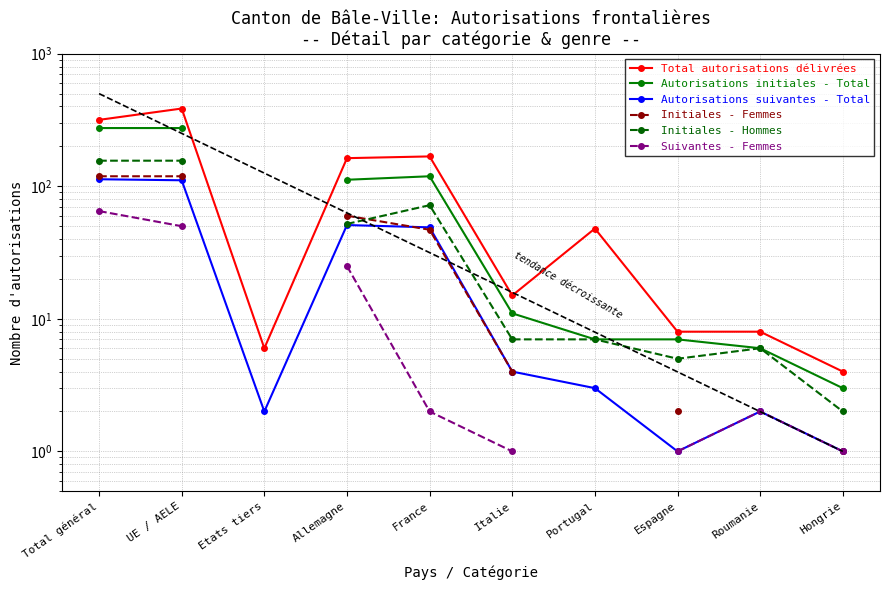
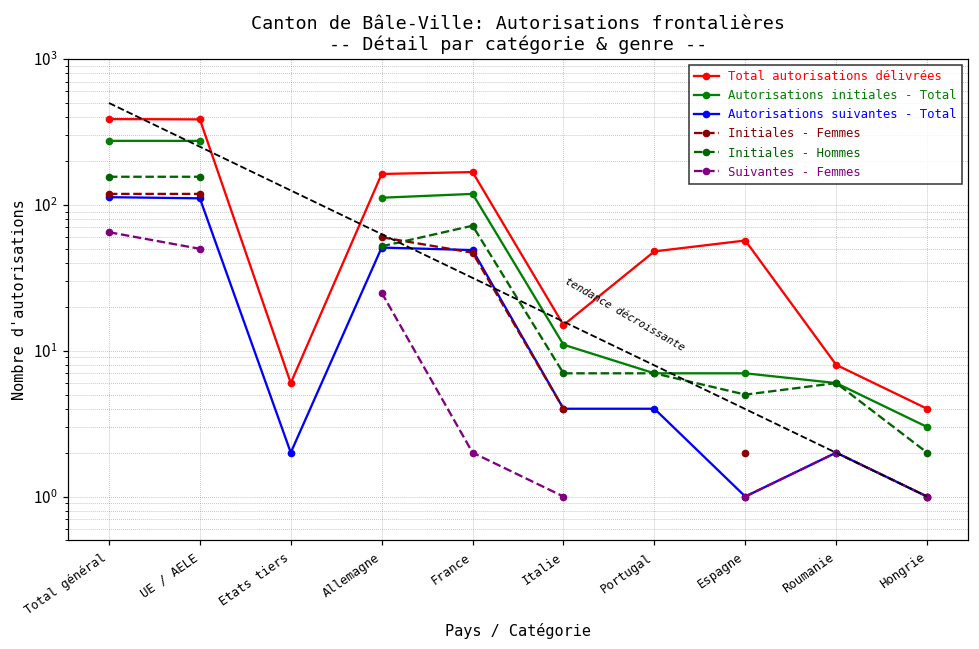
Total autorisations délivrées, Total général: 320 -> 390
Autorisations suivantes - Total, Portugal: 3 -> 4
Total autorisations délivrées, Espagne: 8 -> 57
